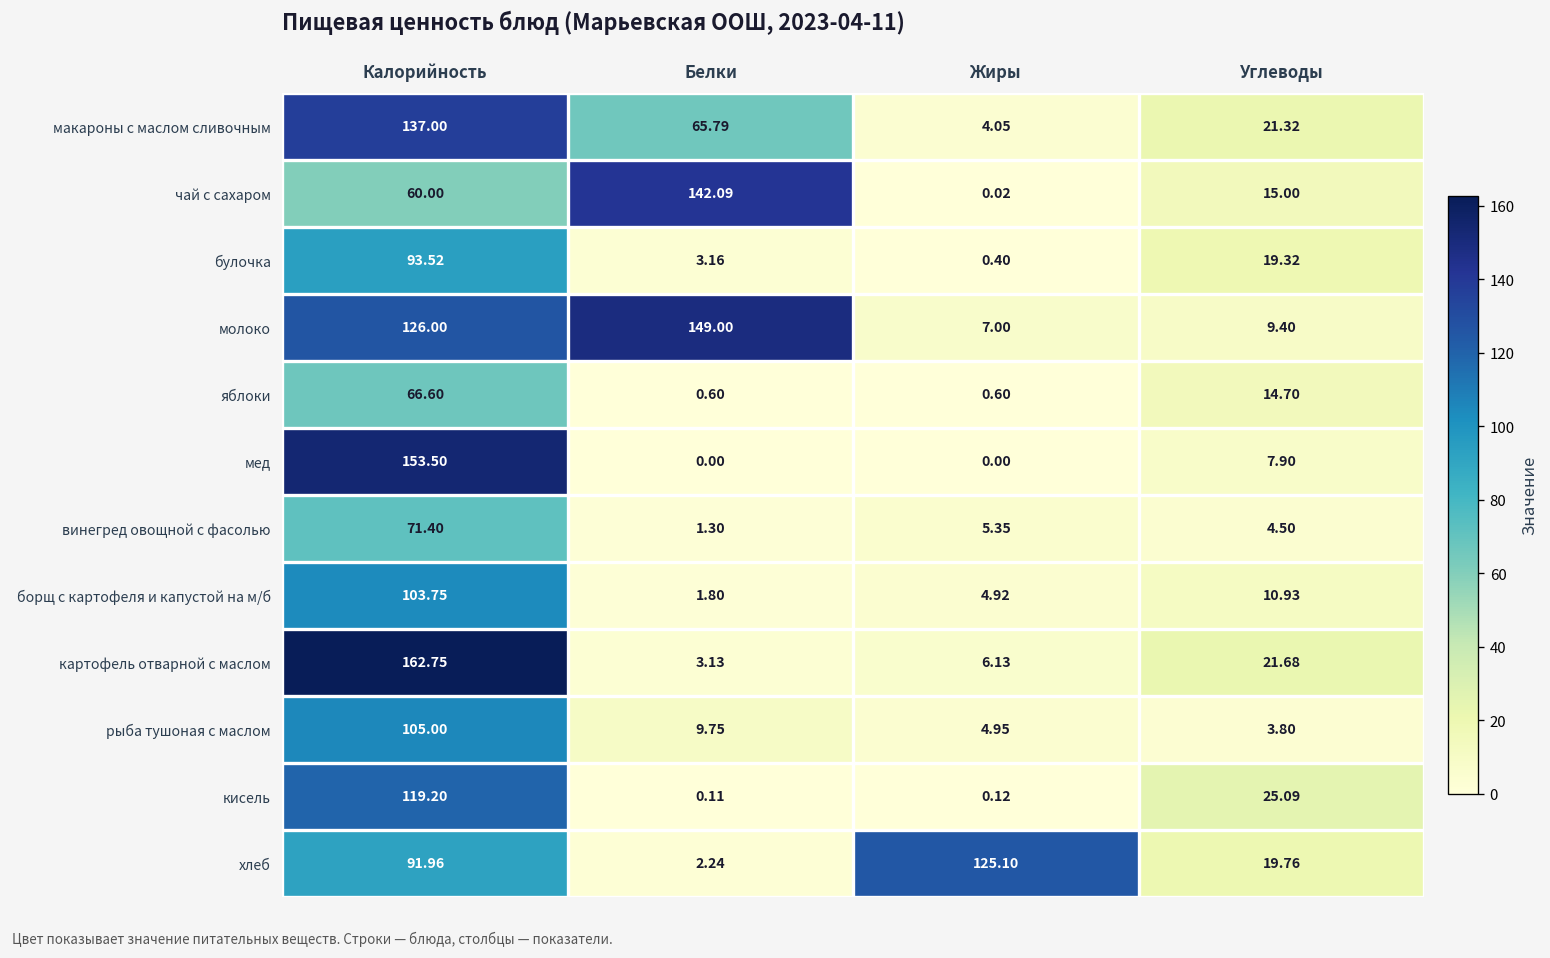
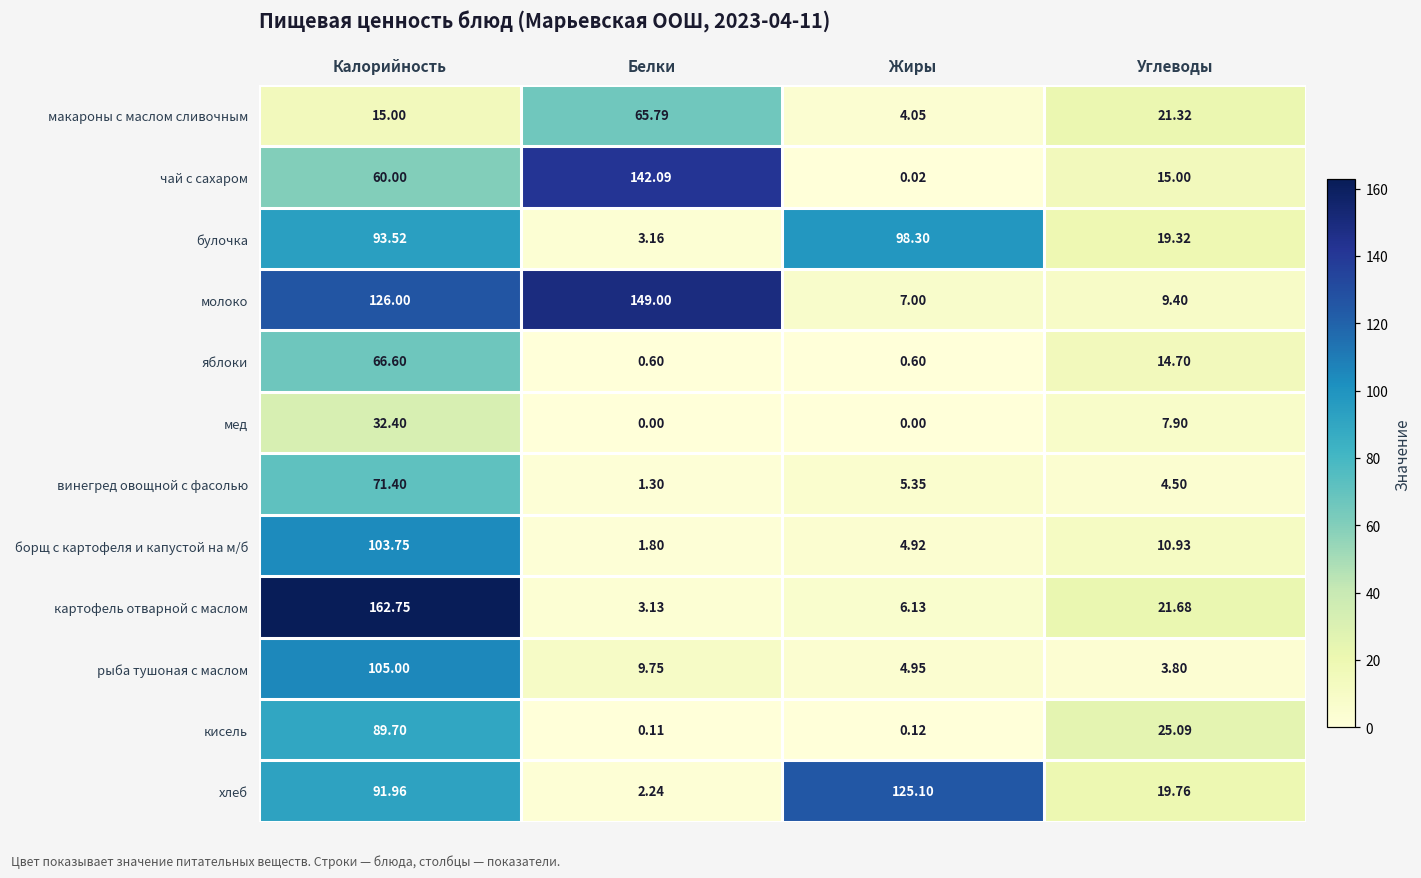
макароны с маслом сливочным, Калорийность: 137.00 -> 15.00
булочка, Жиры: 0.40 -> 98.30
мед, Калорийность: 153.50 -> 32.40
кисель, Калорийность: 119.20 -> 89.70
